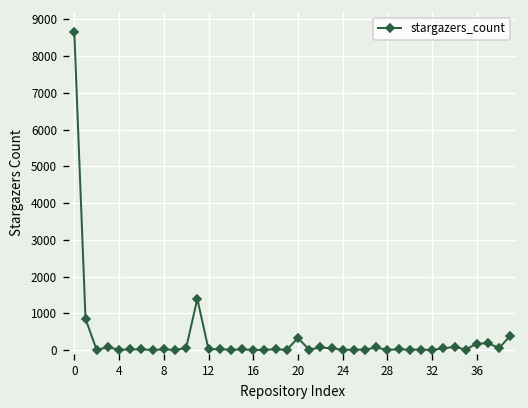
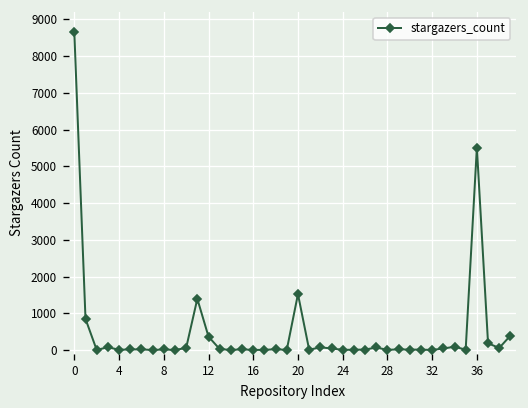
12: 0 -> 400
20: 300 -> 1500
36: 200 -> 5500
